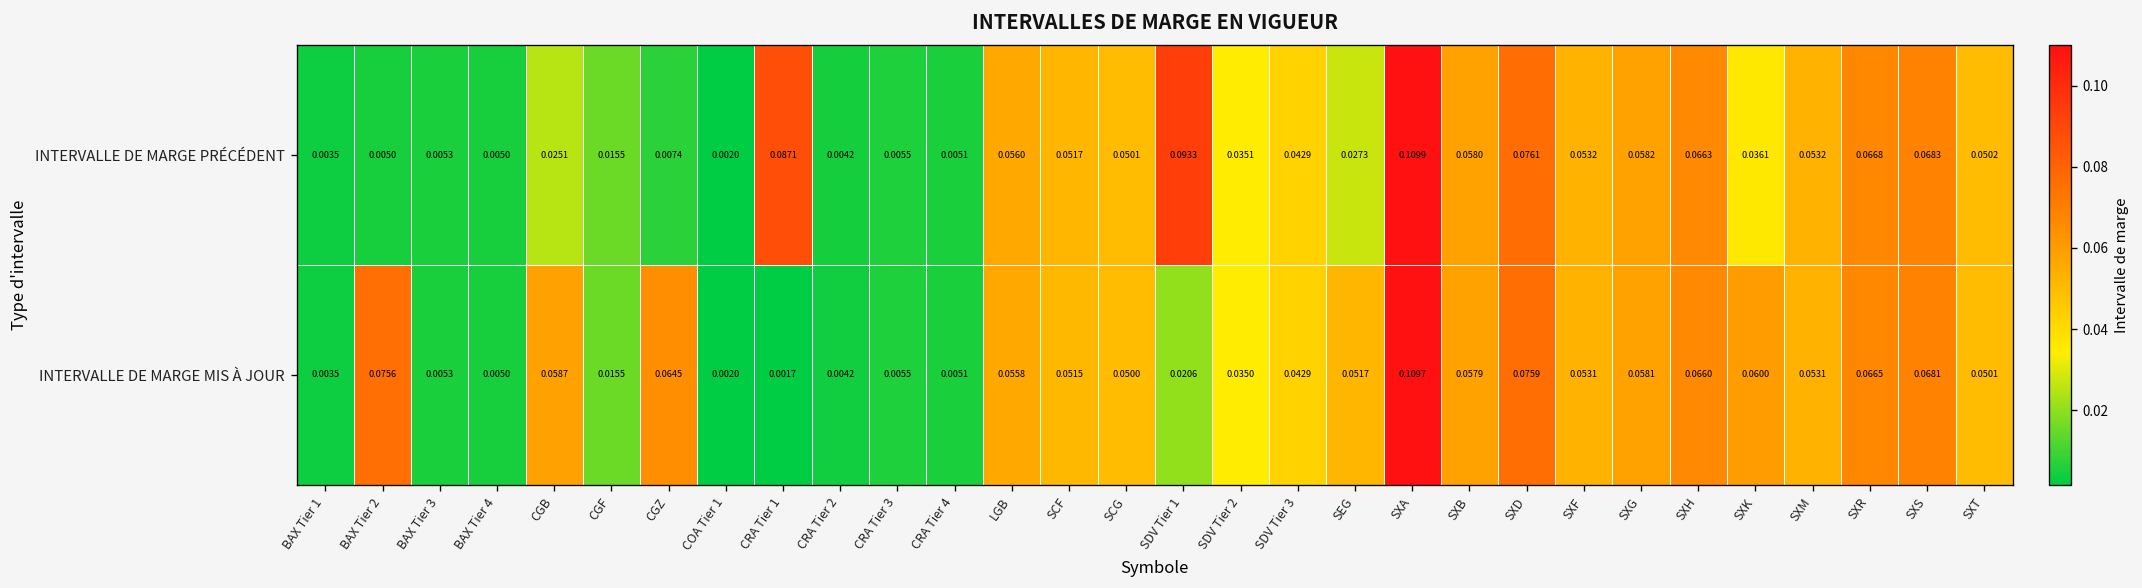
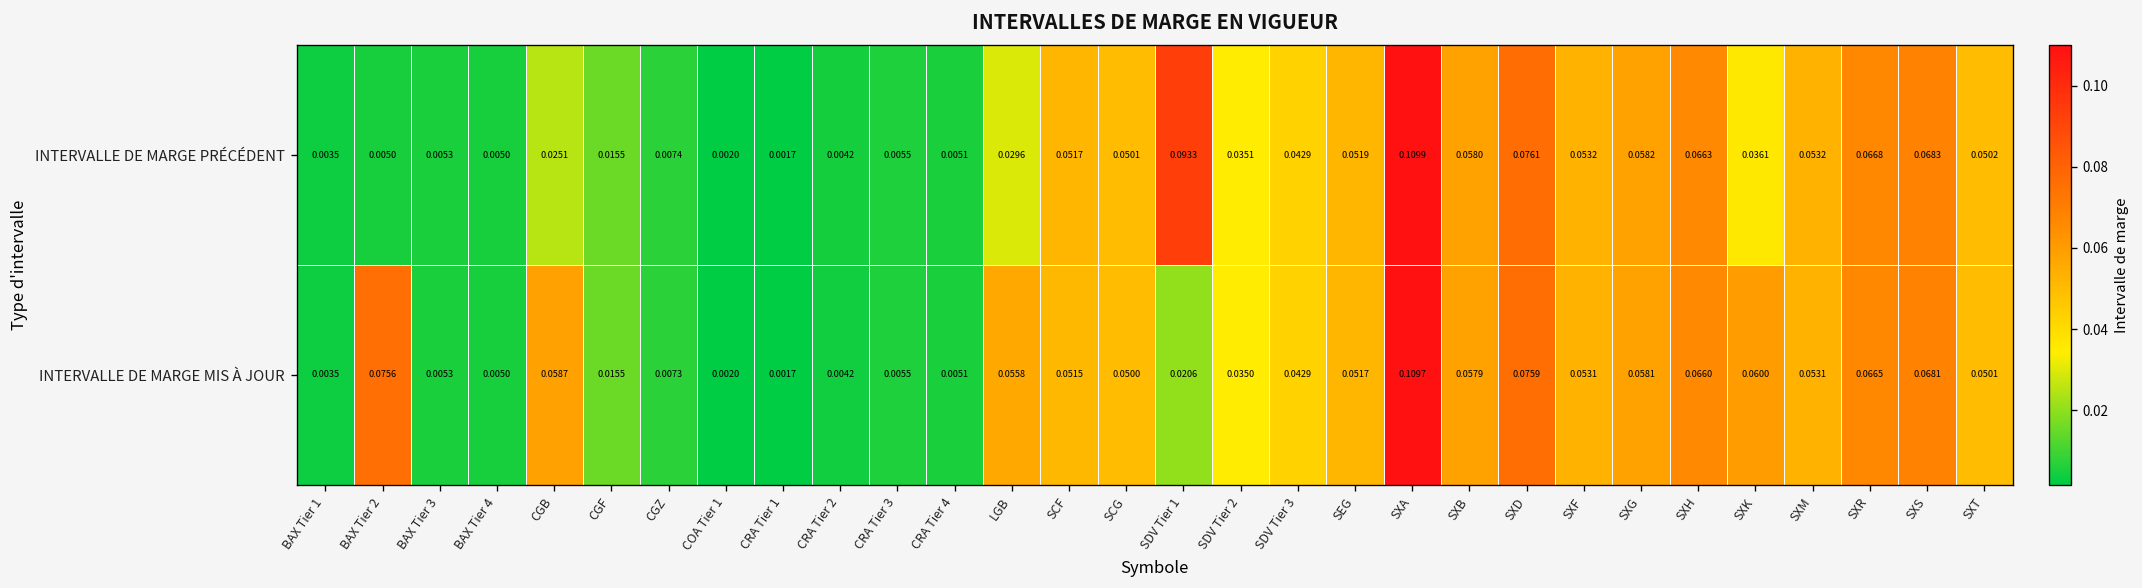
INTERVALLE DE MARGE PRÉCÉDENT, CRA Tier 1: 0.0871 -> 0.0017
INTERVALLE DE MARGE PRÉCÉDENT, LGB: 0.0560 -> 0.0296
INTERVALLE DE MARGE PRÉCÉDENT, SEG: 0.0273 -> 0.0519
INTERVALLE DE MARGE MIS À JOUR, CGZ: 0.0645 -> 0.0073
